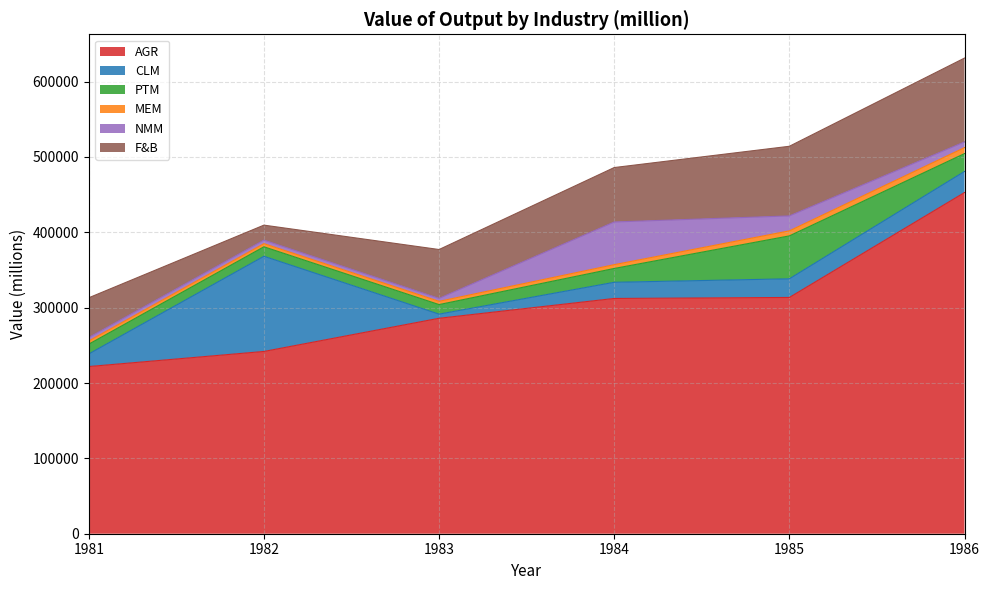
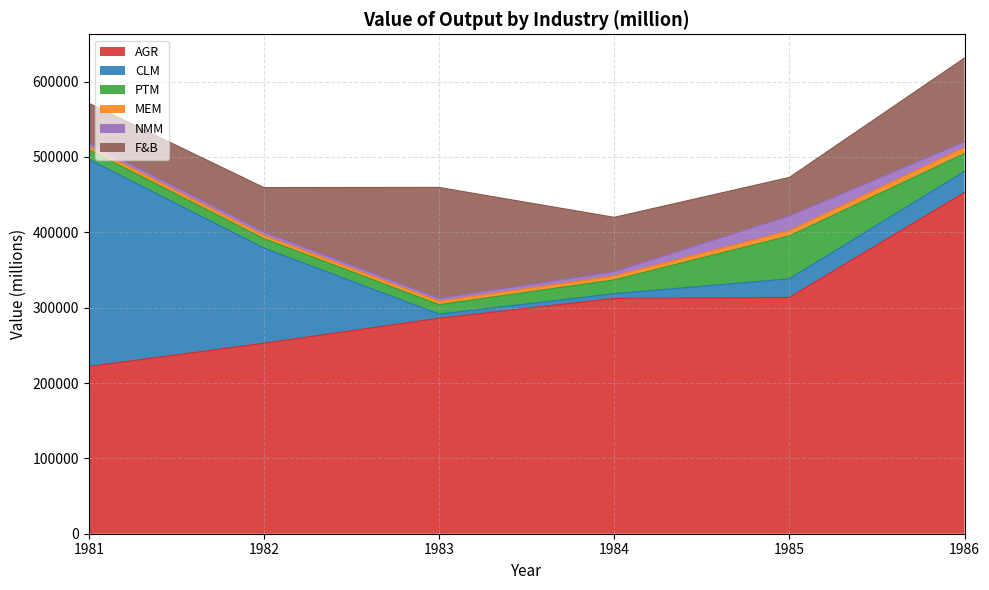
CLM, 1981: 20000 -> 270000
AGR, 1982: 240000 -> 250000
F&B, 1982: 20000 -> 60000
F&B, 1983: 60000 -> 150000
CLM, 1984: 20000 -> 10000
NMM, 1984: 60000 -> 10000
F&B, 1985: 90000 -> 50000
